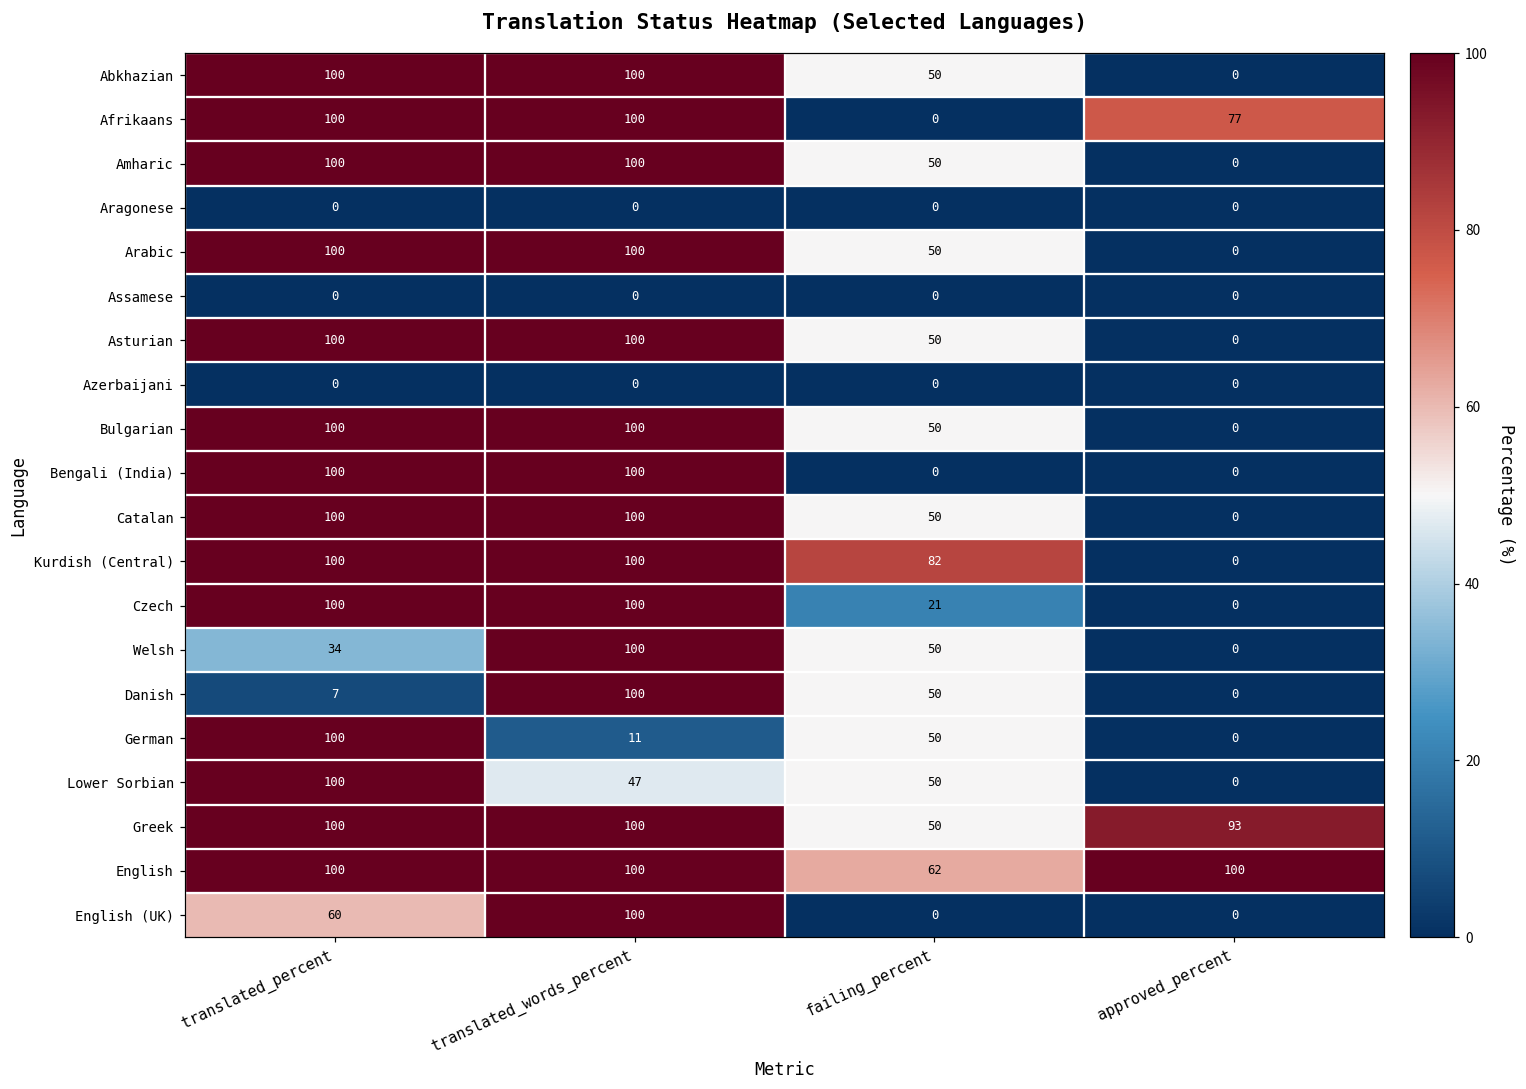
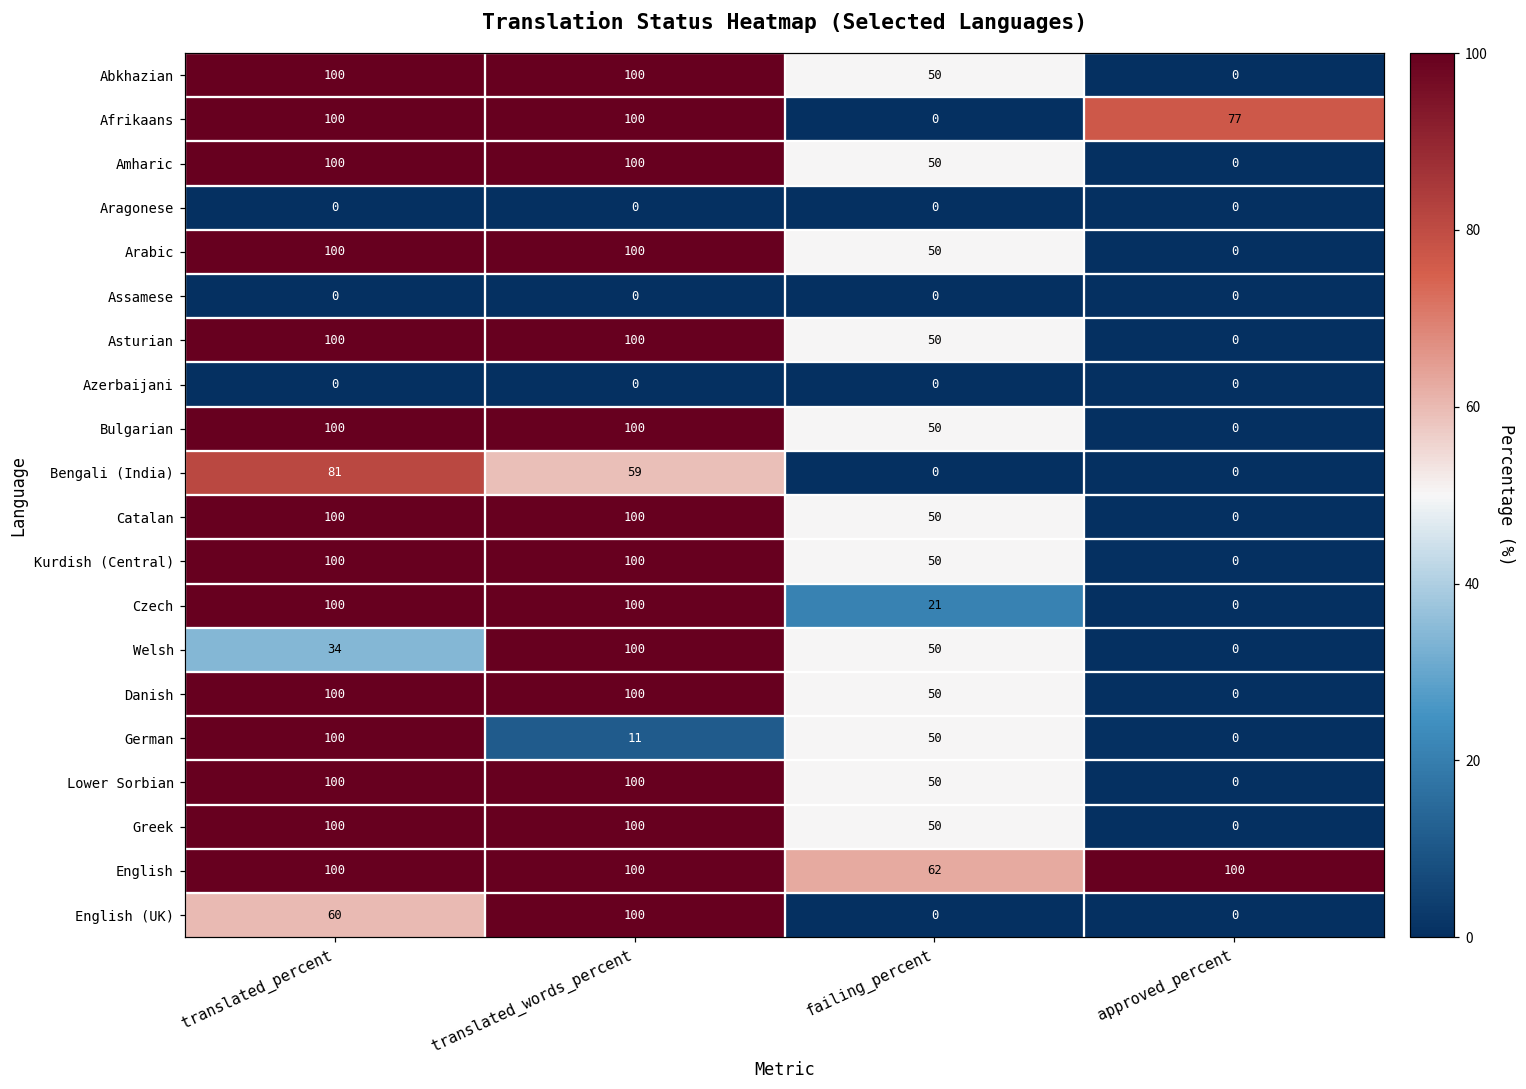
Bengali (India), translated_percent: 100 -> 81
Bengali (India), translated_words_percent: 100 -> 59
Kurdish (Central), failing_percent: 82 -> 50
Danish, translated_percent: 7 -> 100
Lower Sorbian, translated_words_percent: 47 -> 100
Greek, approved_percent: 93 -> 0
